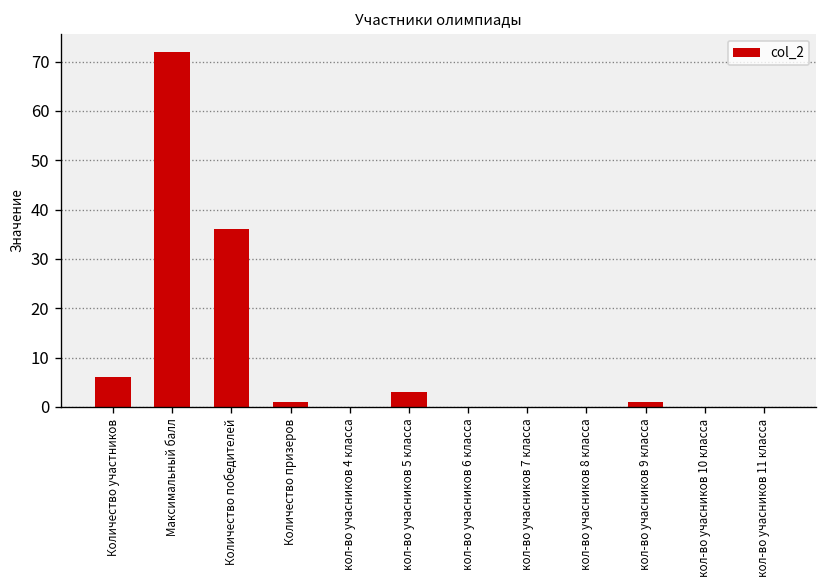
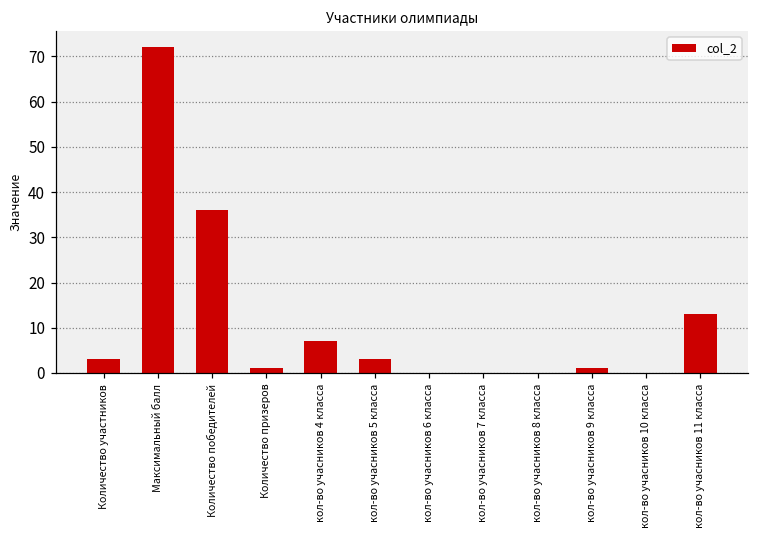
Количество участников: 6 -> 3
кол-во учасников 4 класса: 0 -> 7
кол-во учасников 11 класса: 0 -> 13
